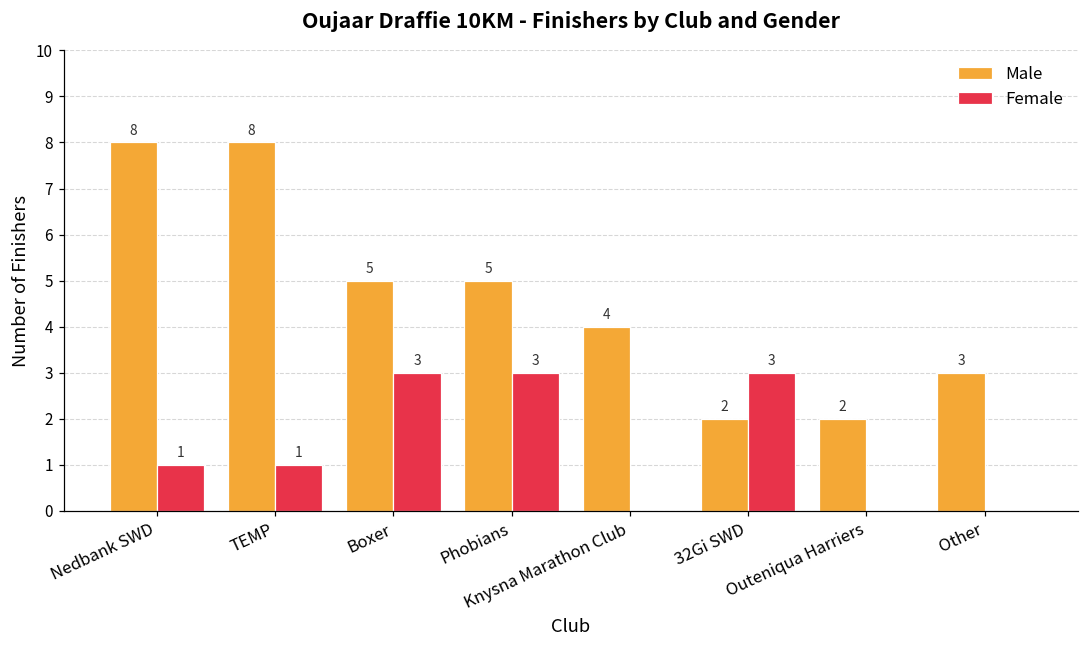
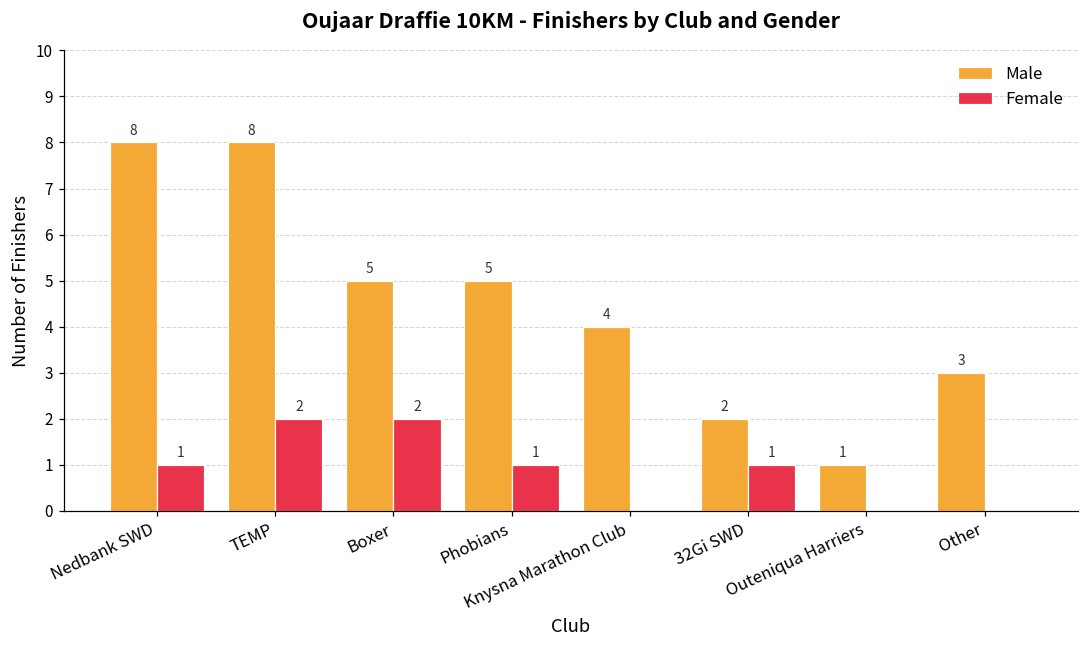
Female, TEMP: 1 -> 2
Female, Boxer: 3 -> 2
Female, Phobians: 3 -> 1
Female, 32Gi SWD: 3 -> 1
Male, Outeniqua Harriers: 2 -> 1
